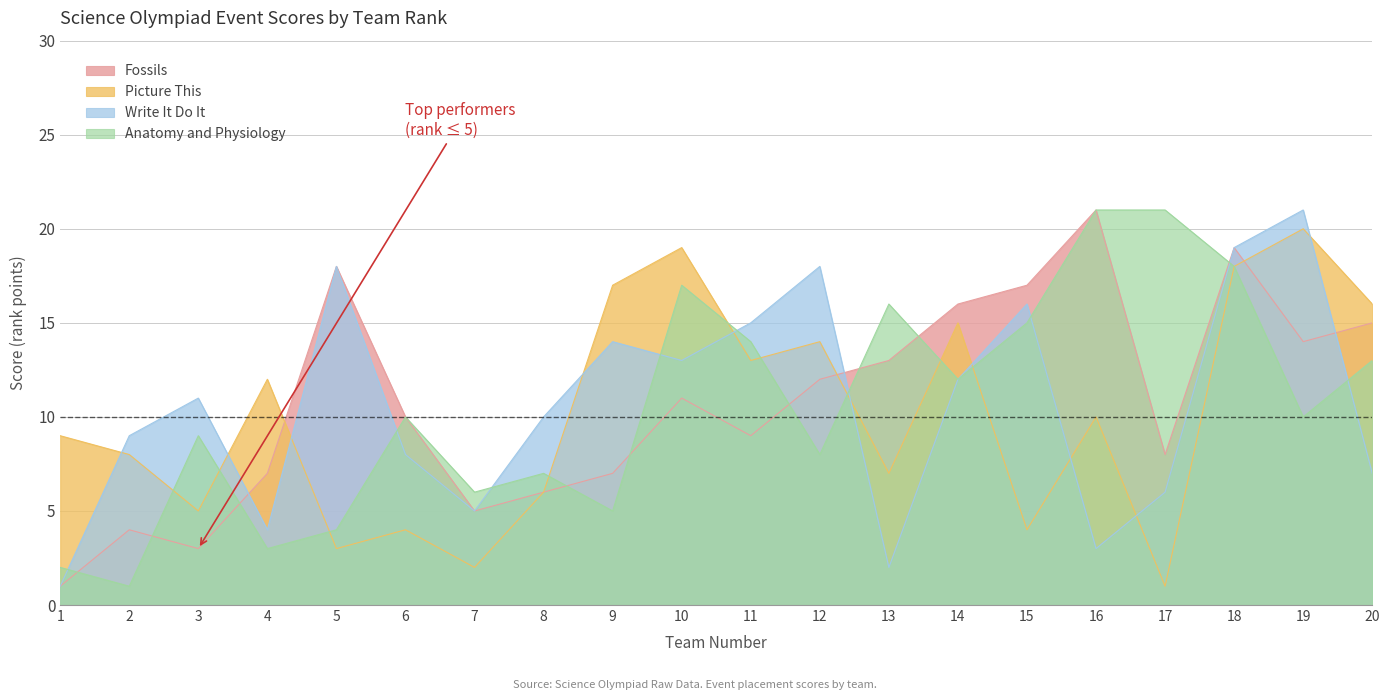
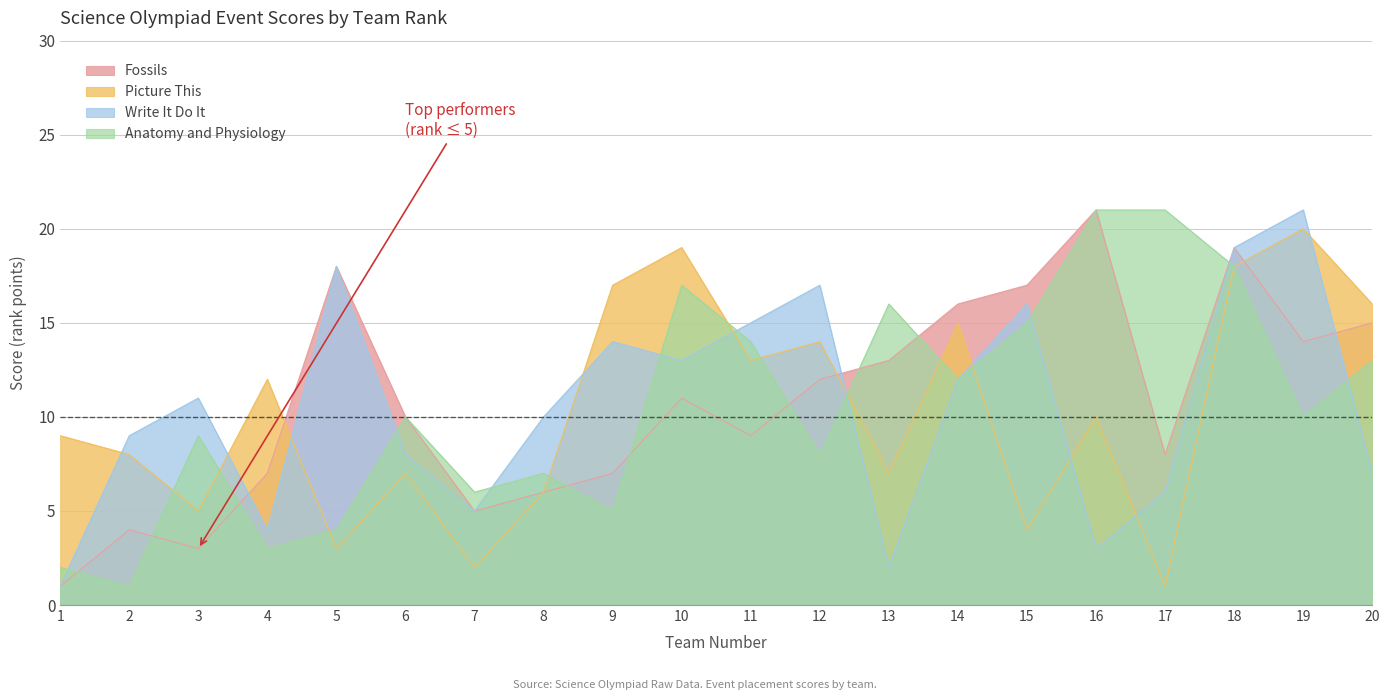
Picture This, 6: 4 -> 7
Write It Do It, 12: 18 -> 17
